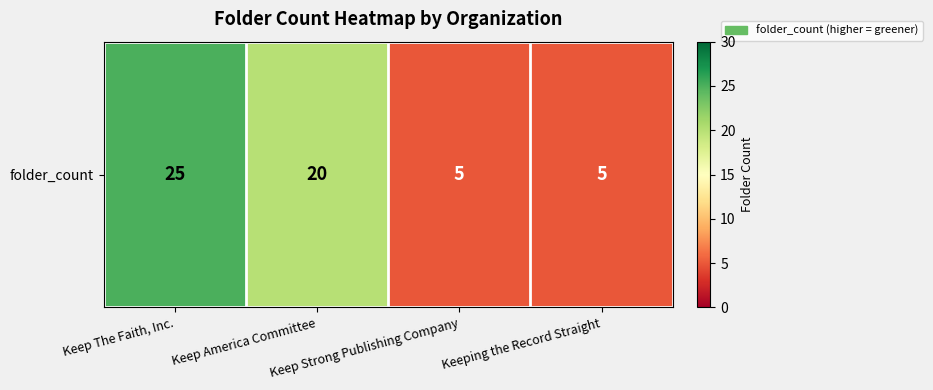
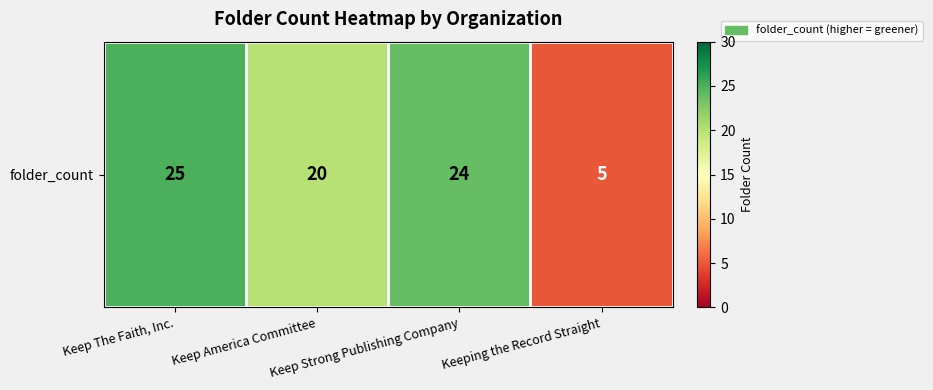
folder_count, Keep Strong Publishing Company: 5 -> 24
